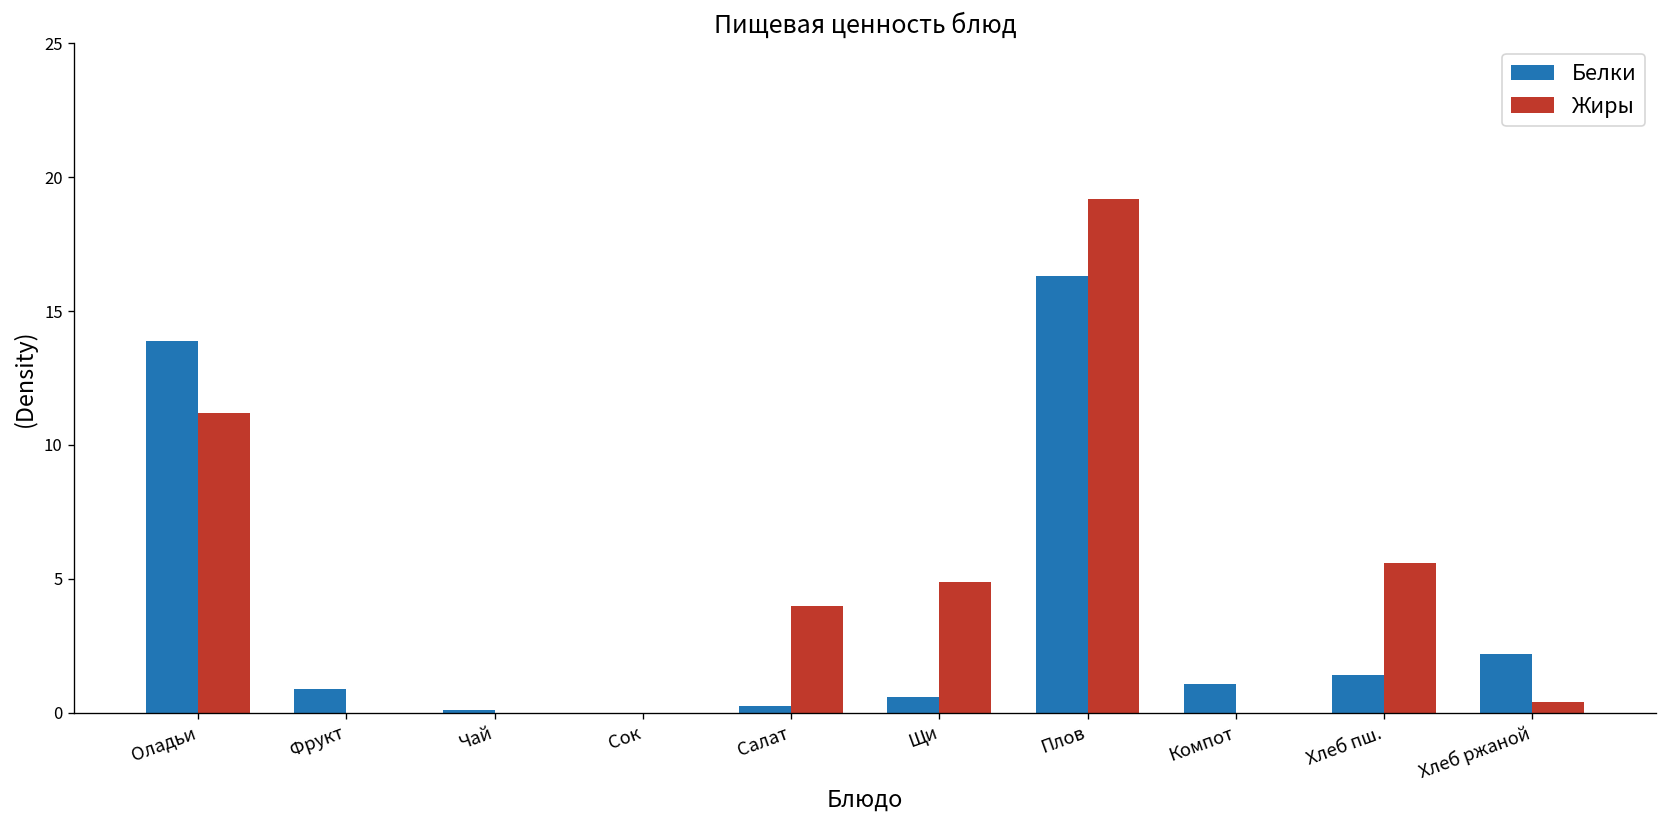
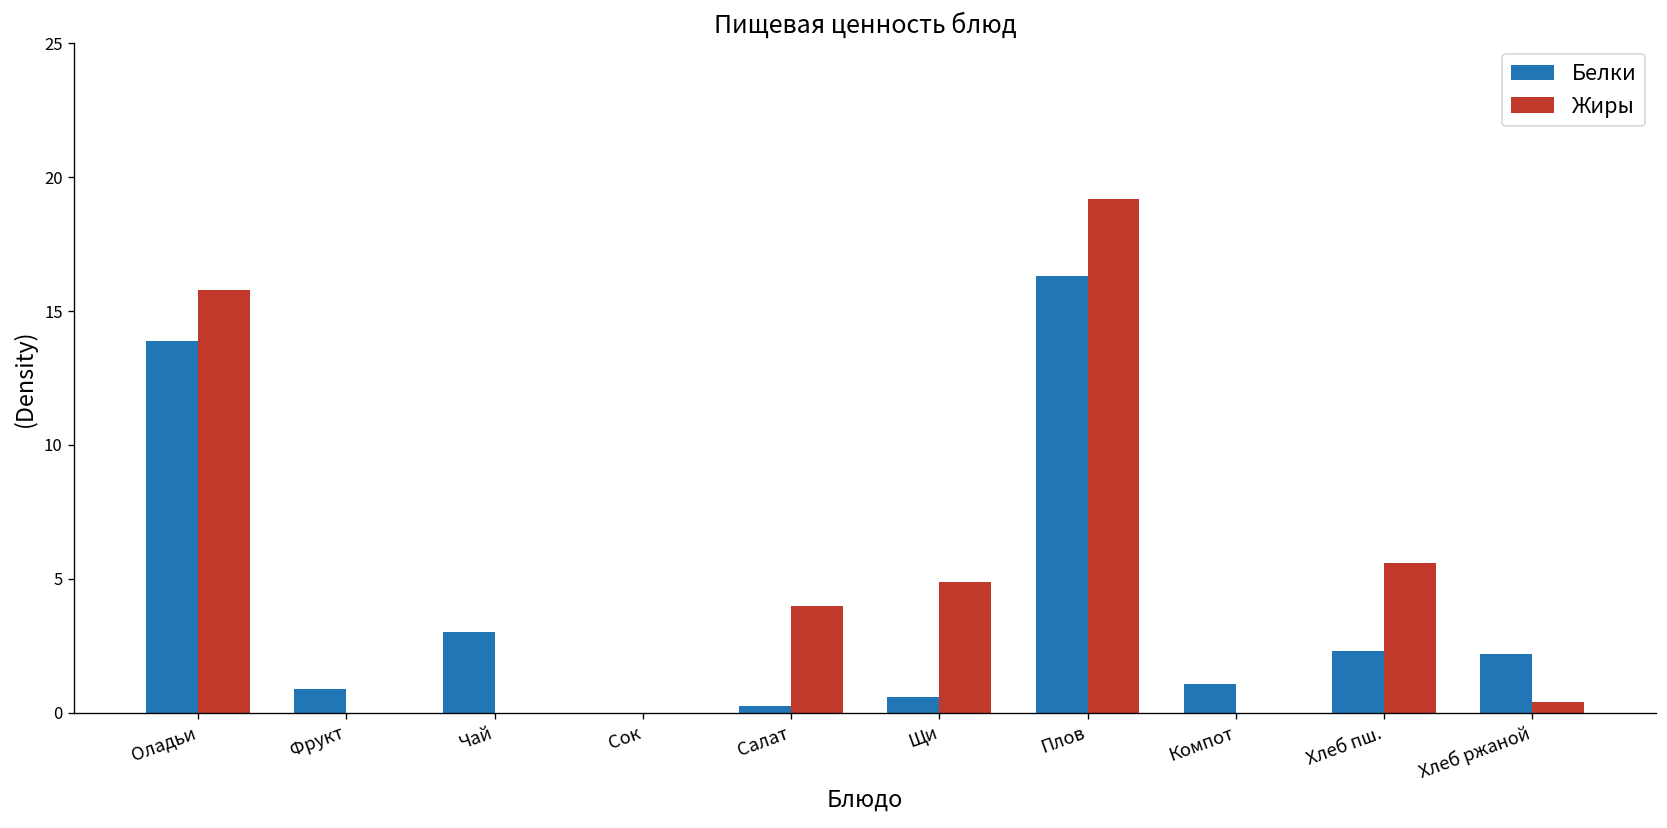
Жиры, Оладьи: 11.2 -> 15.8
Белки, Чай: 0.1 -> 3.0
Белки, Хлеб пш.: 1.4 -> 2.3
